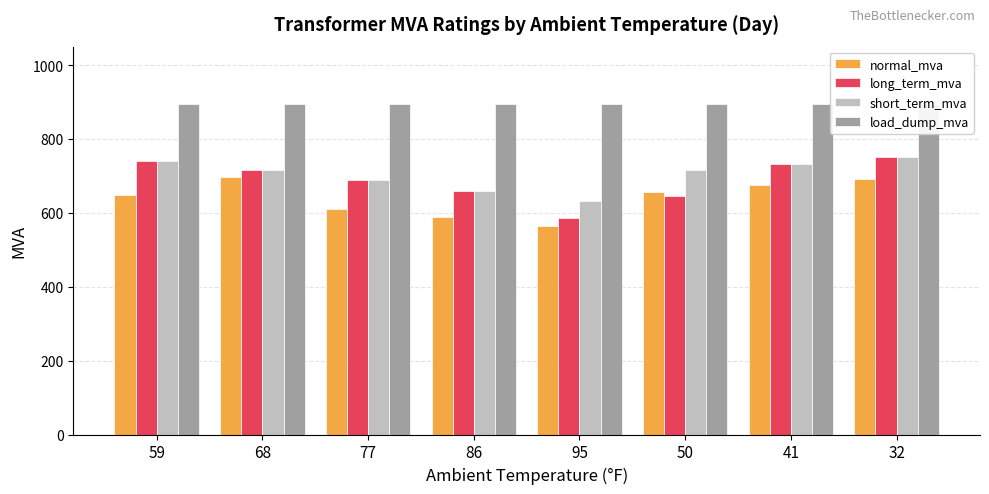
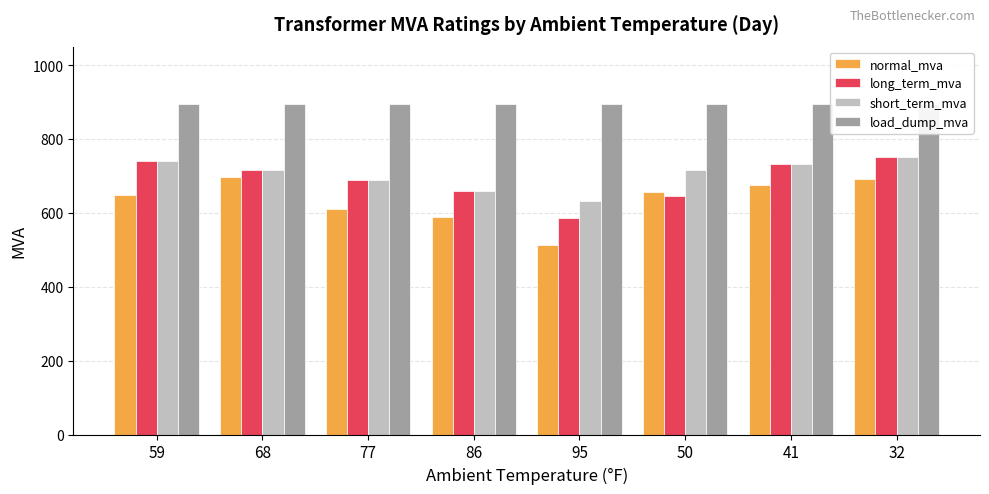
normal_mva, 95: 570 -> 510
